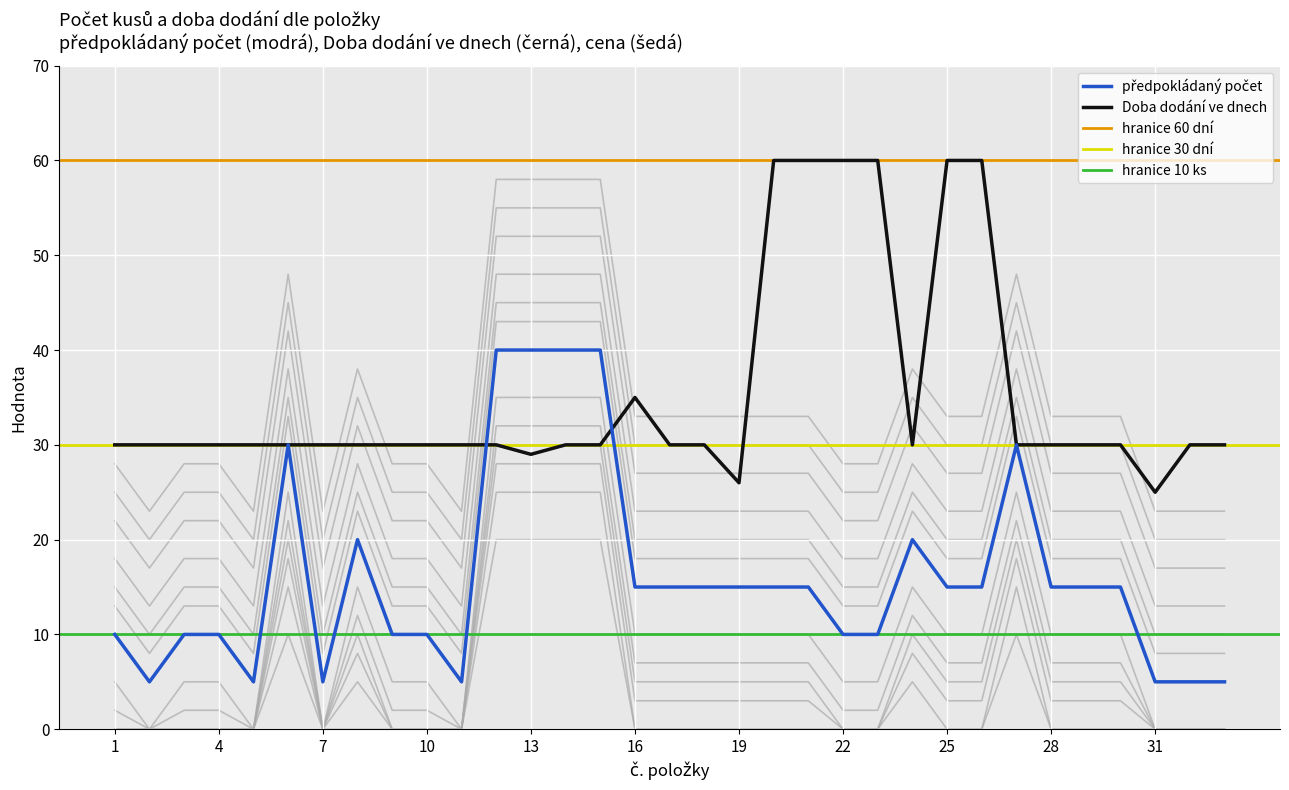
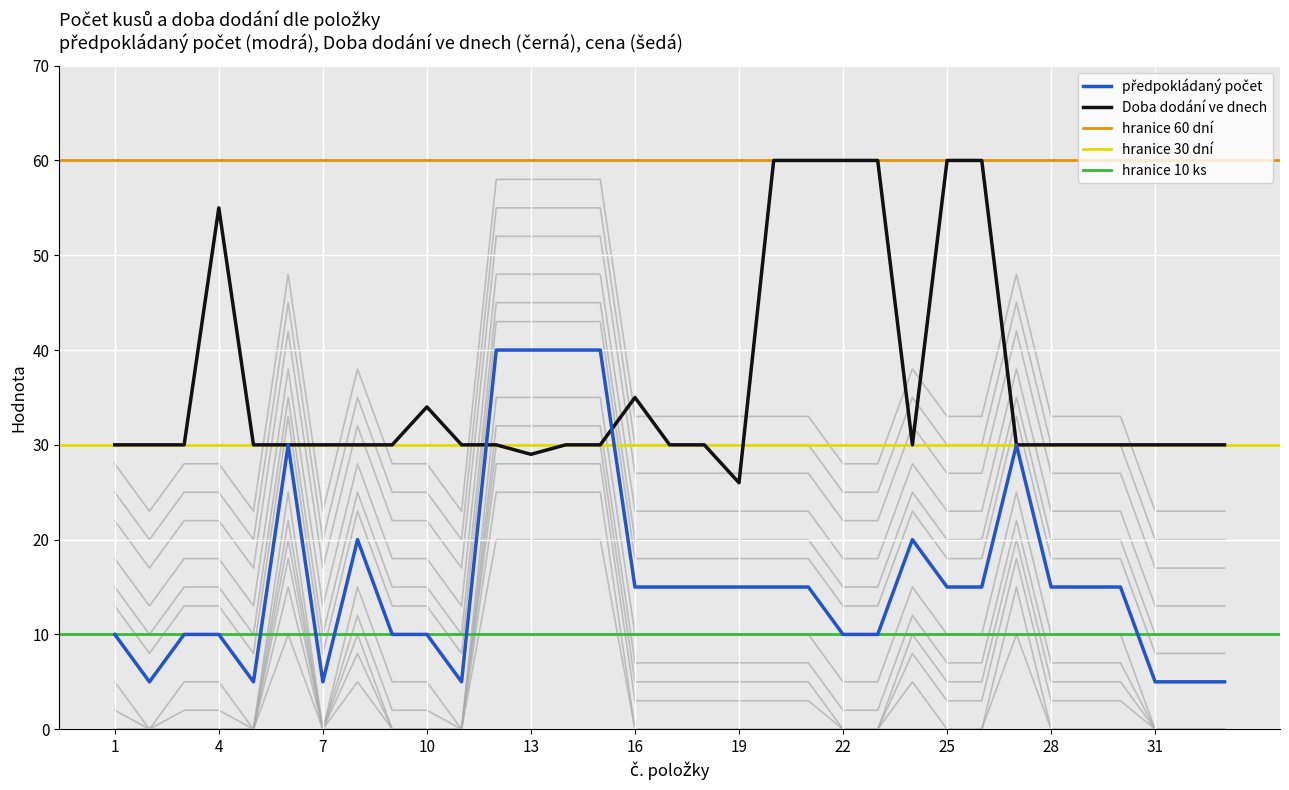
Doba dodání ve dnech, 4: 30 -> 55
Doba dodání ve dnech, 10: 30 -> 34
Doba dodání ve dnech, 31: 25 -> 30
